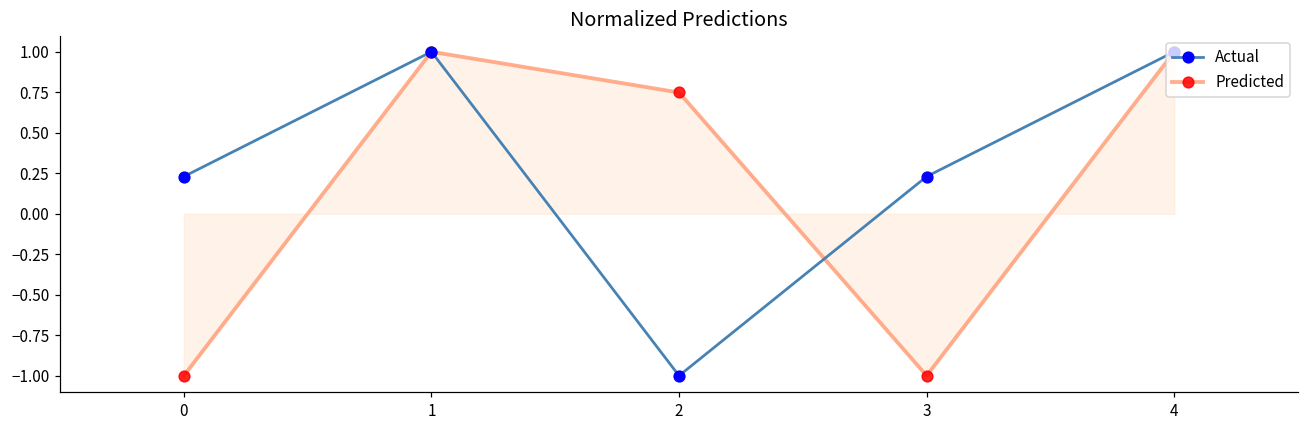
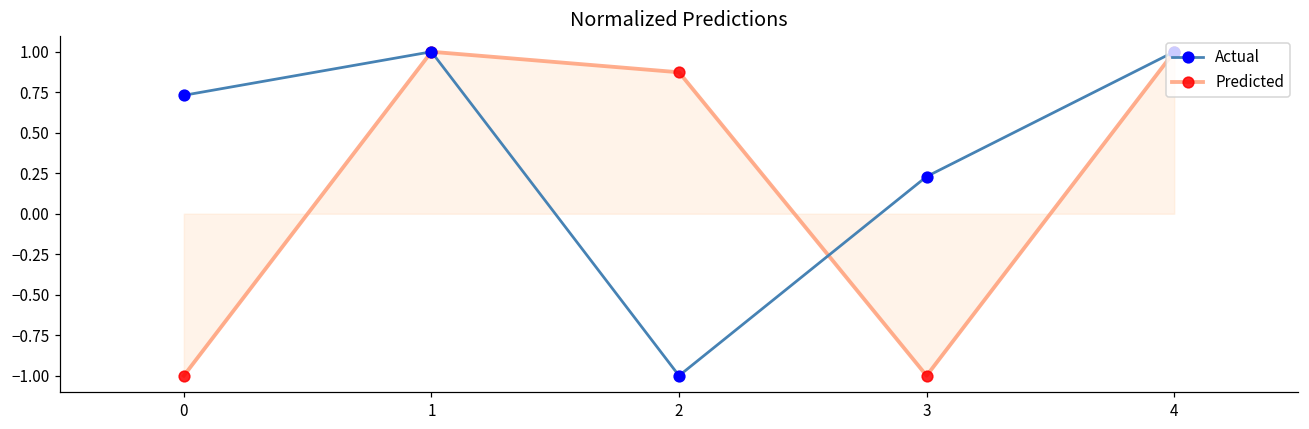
Actual, 0: 0.23 -> 0.73
Predicted, 2: 0.75 -> 0.87
